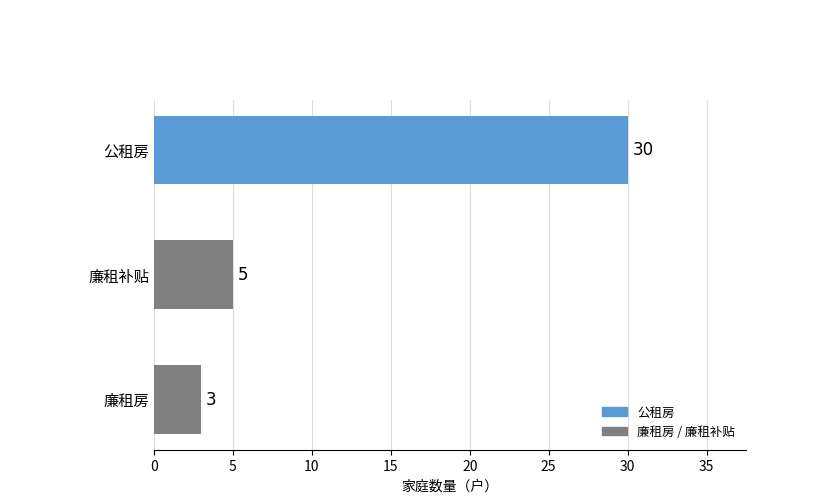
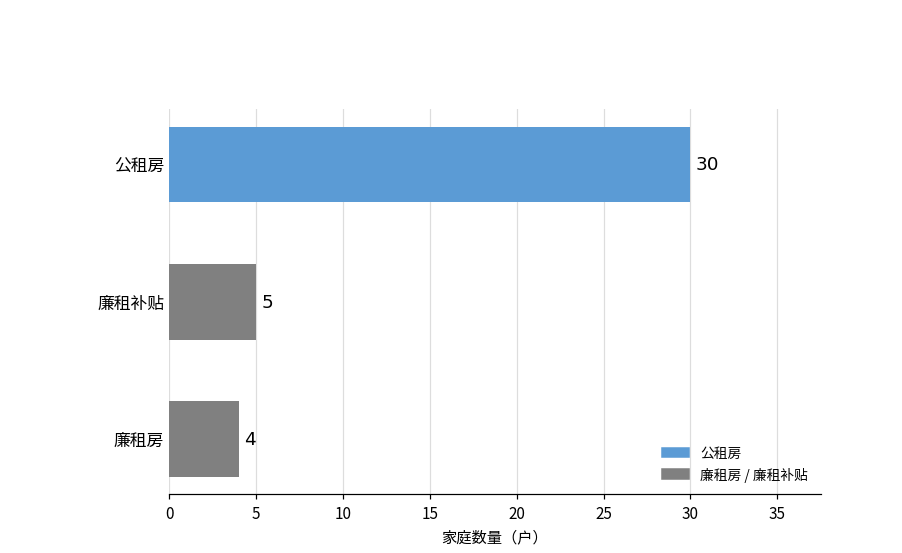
廉租房: 3 -> 4
